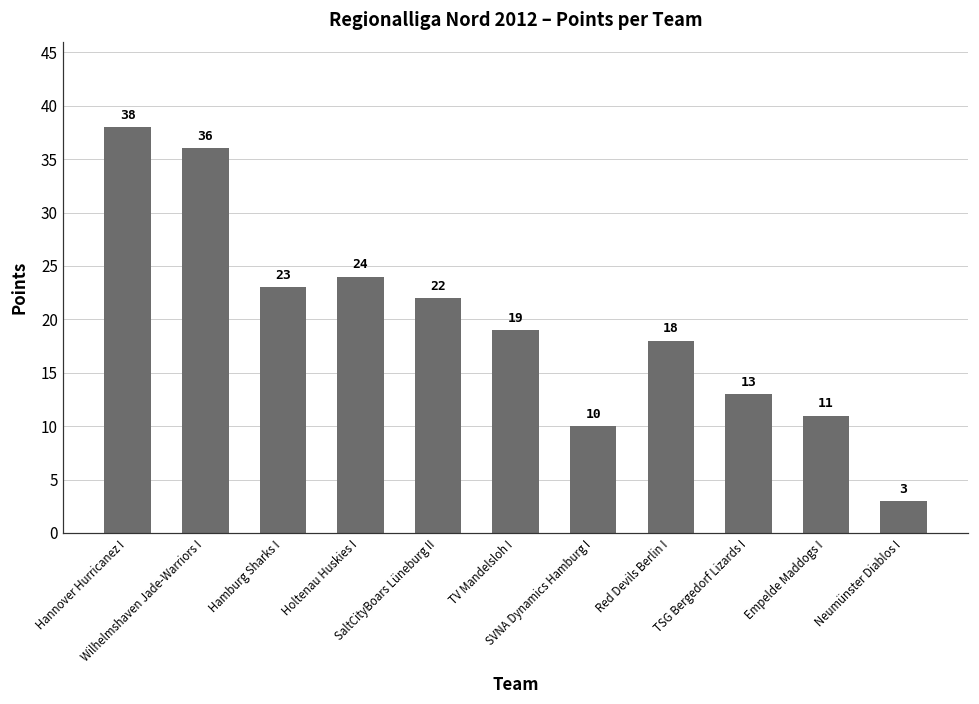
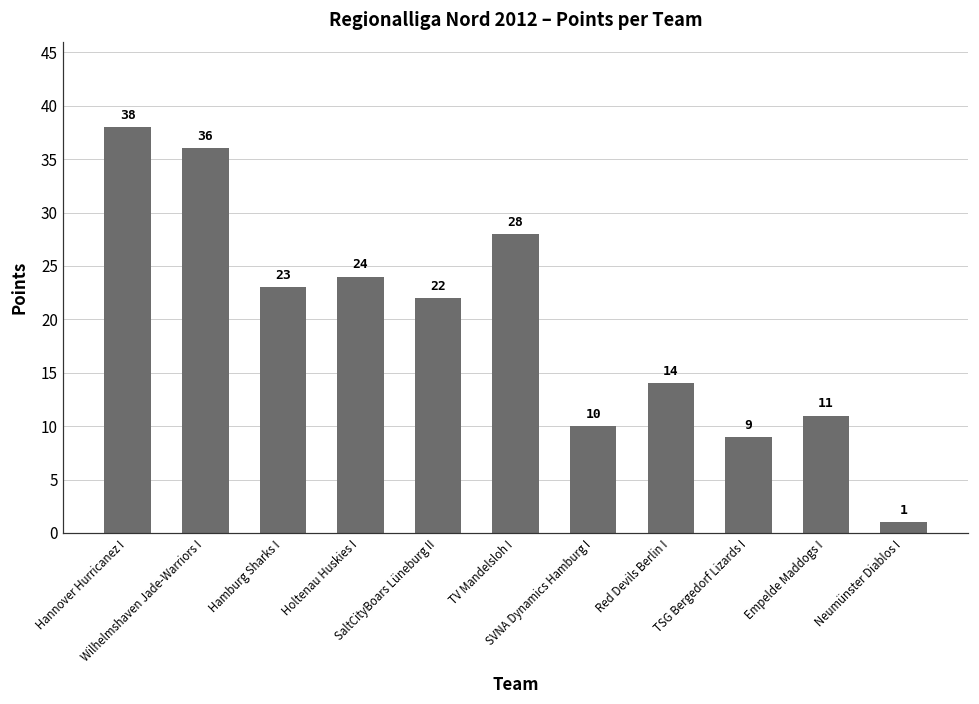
TV Mandelsloh I: 19 -> 28
Red Devils Berlin I: 18 -> 14
TSG Bergedorf Lizards I: 13 -> 9
Neumünster Diablos I: 3 -> 1
